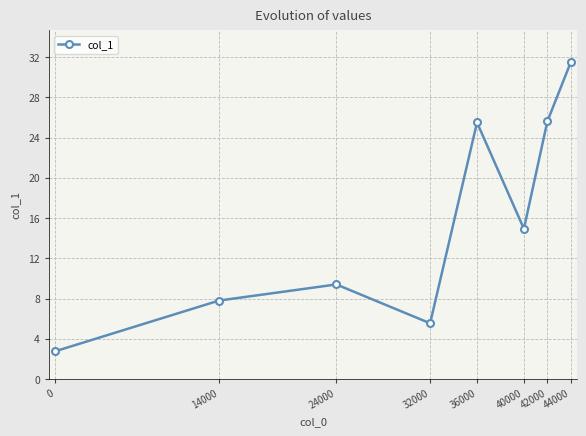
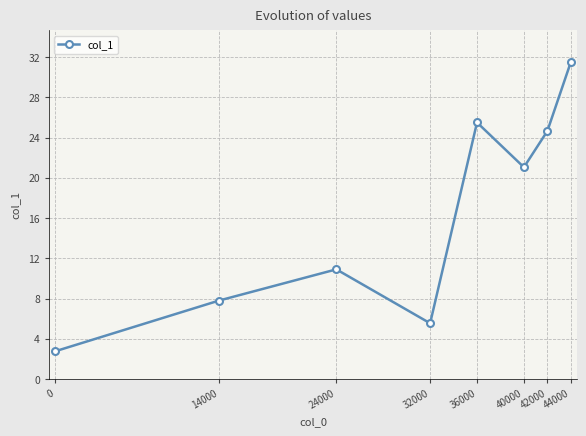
24000: 9.4 -> 10.9
40000: 14.9 -> 21.1
42000: 25.6 -> 24.7
